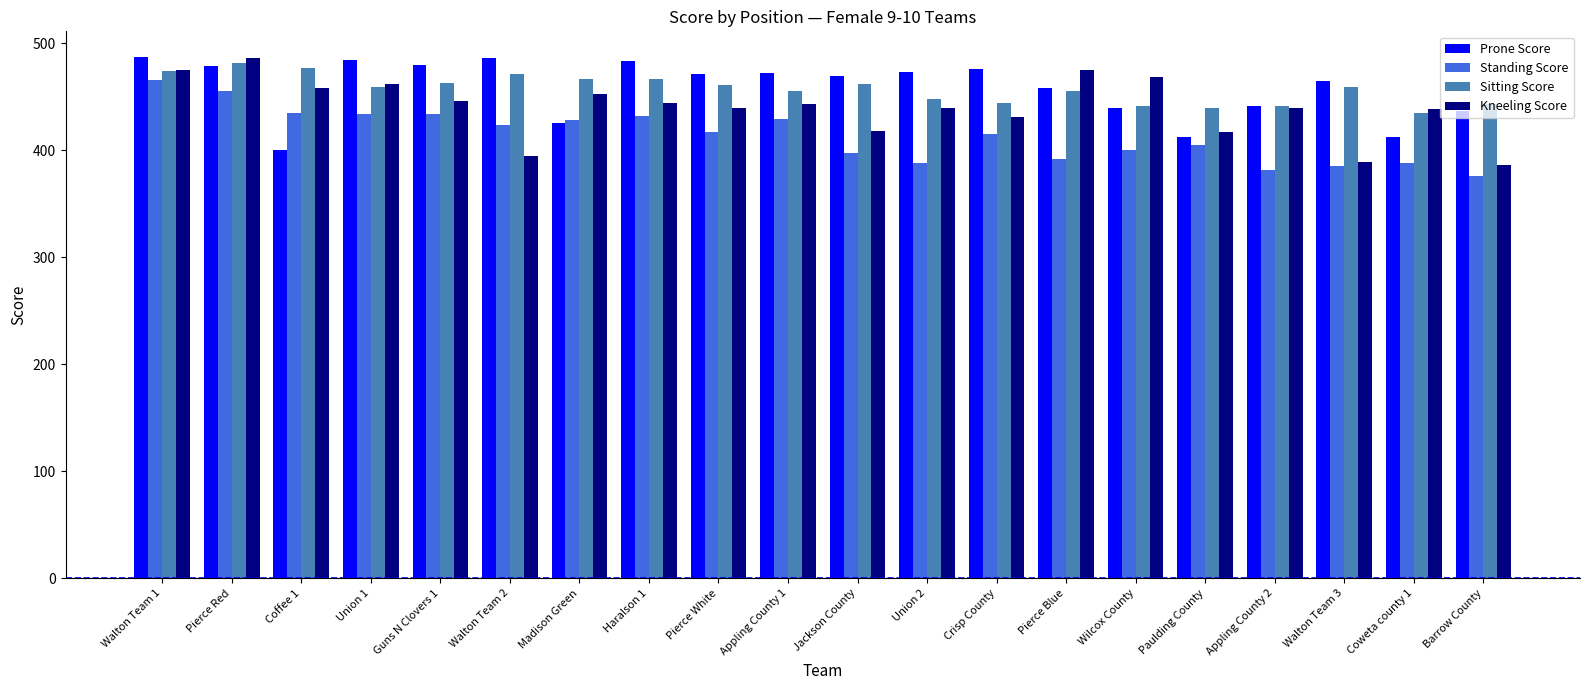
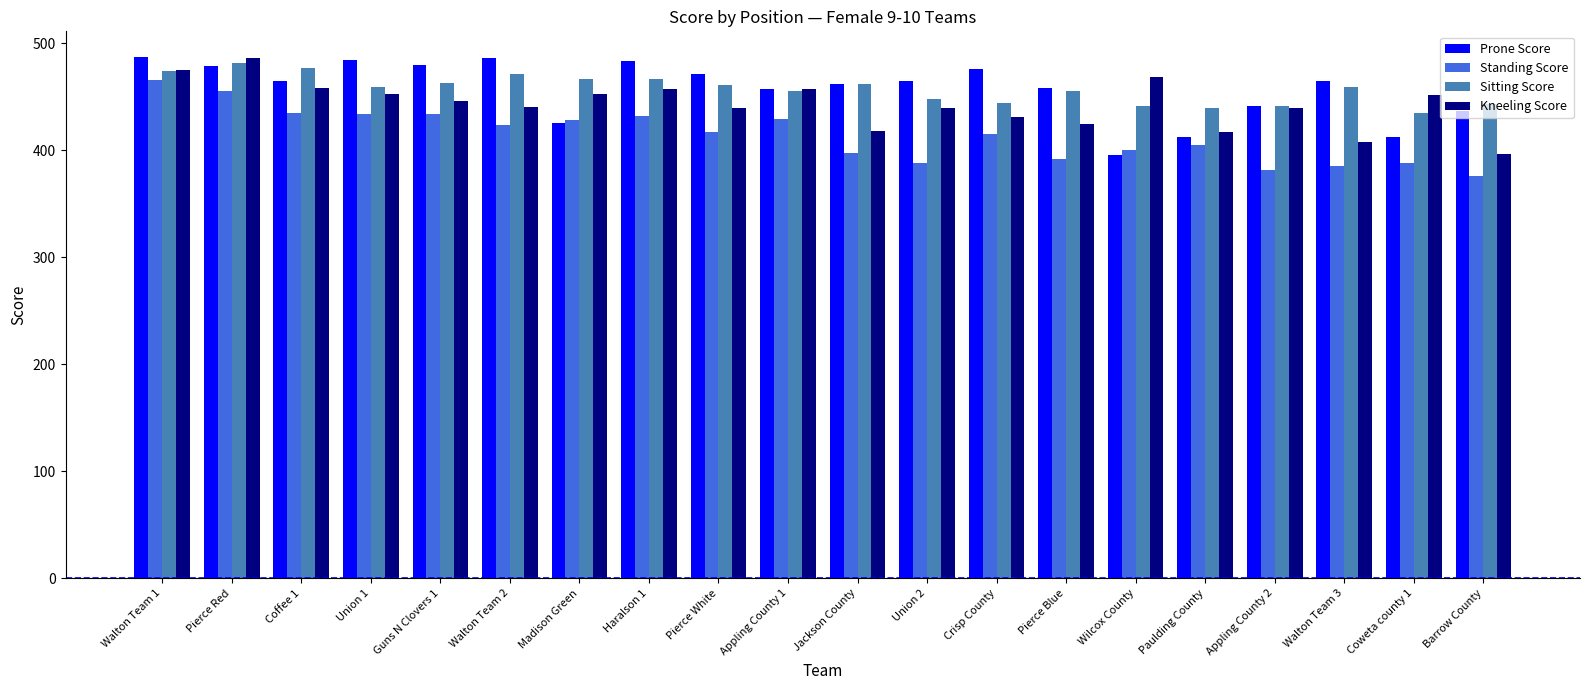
Prone Score, Coffee 1: 400 -> 465
Kneeling Score, Union 1: 462 -> 453
Kneeling Score, Walton Team 2: 395 -> 441
Kneeling Score, Haralson 1: 444 -> 457
Prone Score, Appling County 1: 472 -> 457
Kneeling Score, Appling County 1: 443 -> 457
Prone Score, Jackson County: 470 -> 462
Prone Score, Union 2: 473 -> 465
Kneeling Score, Pierce Blue: 475 -> 425
Prone Score, Wilcox County: 440 -> 396
Kneeling Score, Walton Team 3: 389 -> 408
Kneeling Score, Coweta county 1: 439 -> 452
Kneeling Score, Barrow County: 386 -> 397
